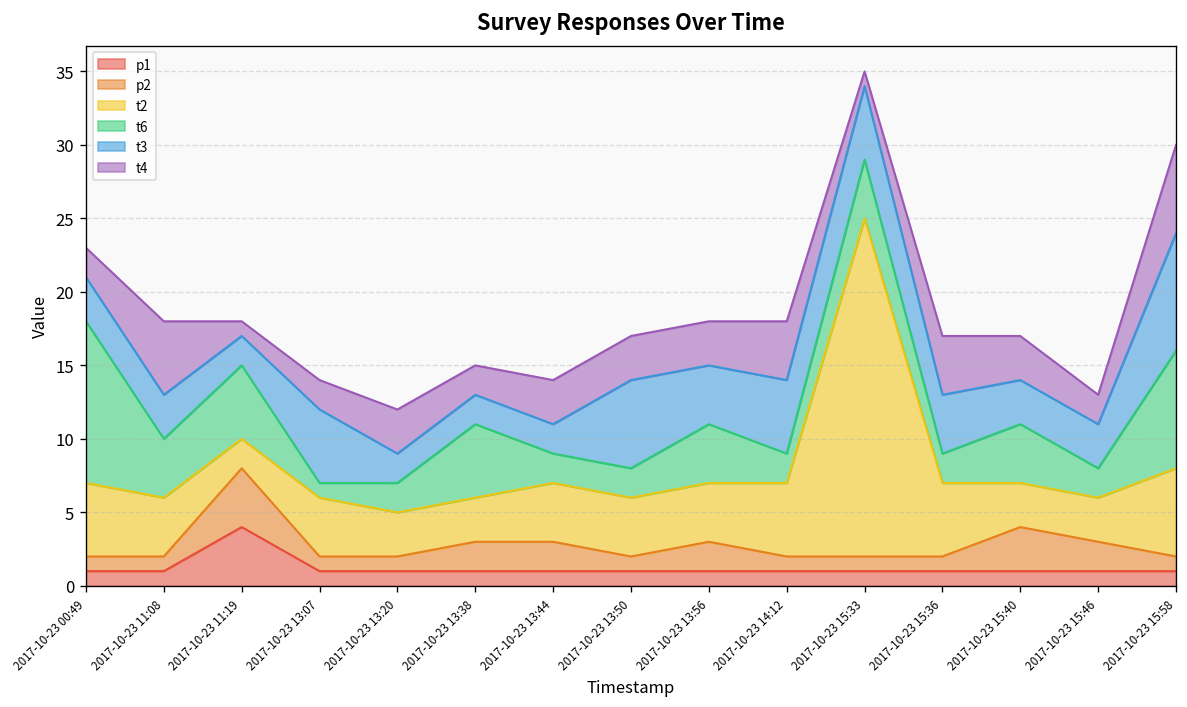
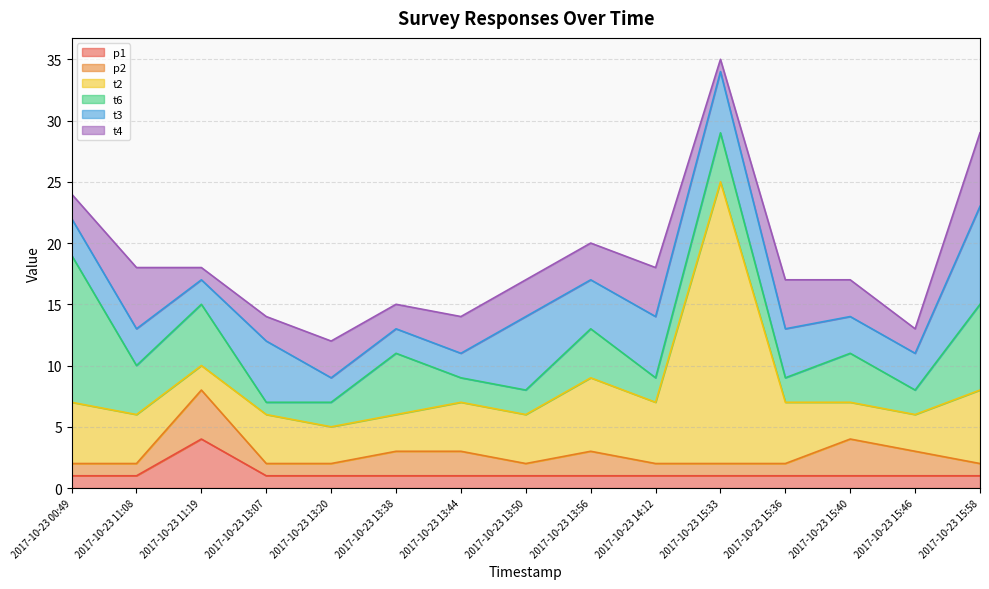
t6, 2017-10-23 00:49: 11 -> 12
t2, 2017-10-23 13:56: 4 -> 6
t6, 2017-10-23 15:58: 8 -> 7
